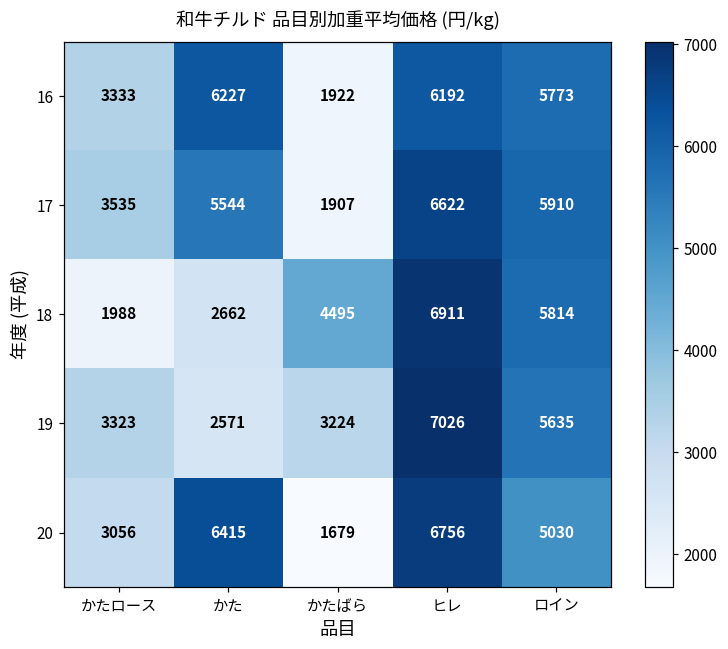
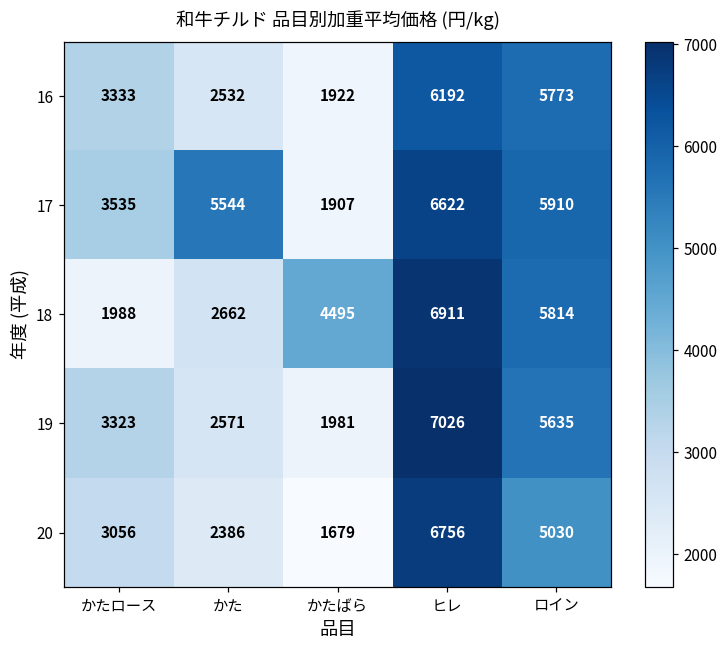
16, かた: 6227 -> 2532
19, かたばら: 3224 -> 1981
20, かた: 6415 -> 2386
